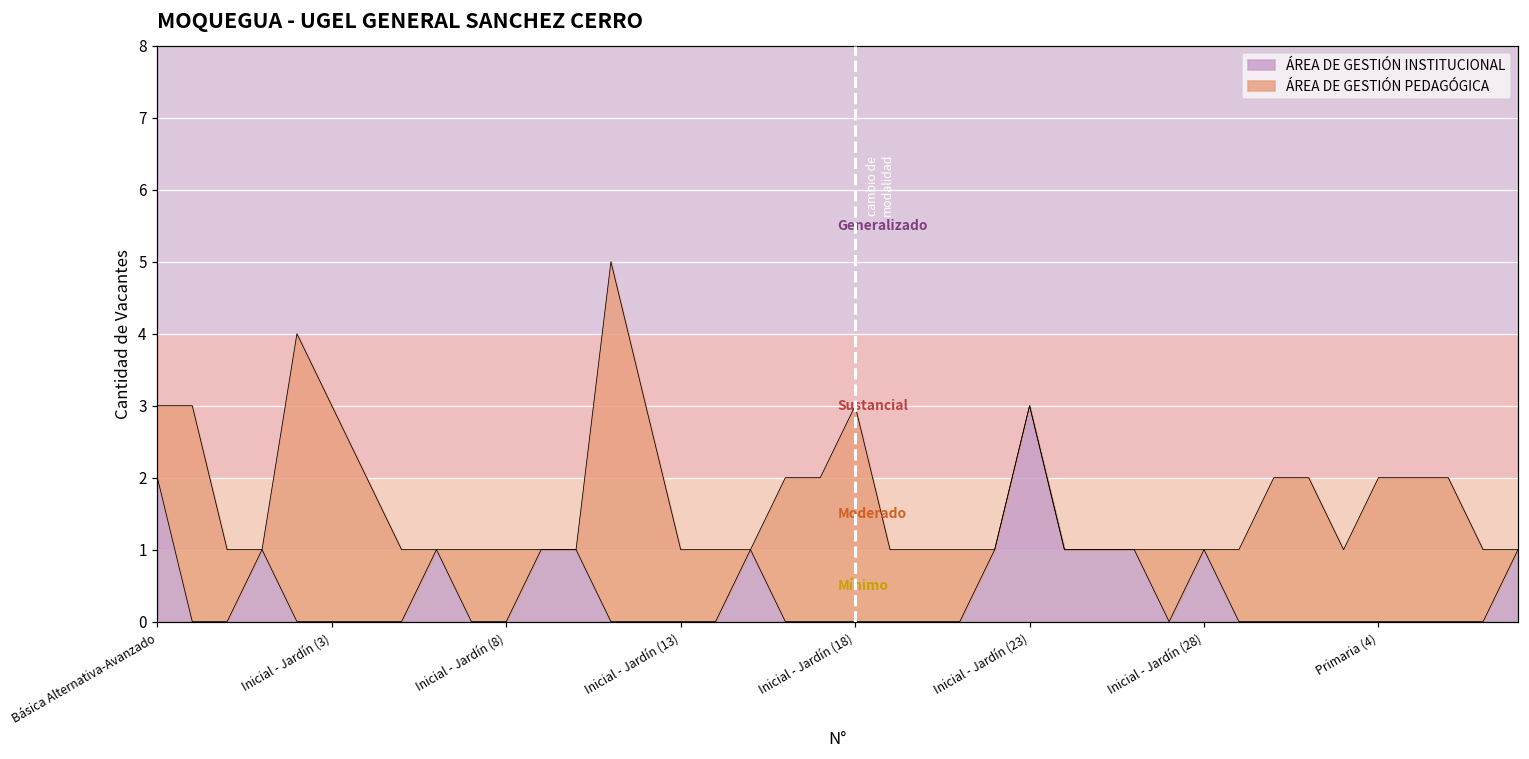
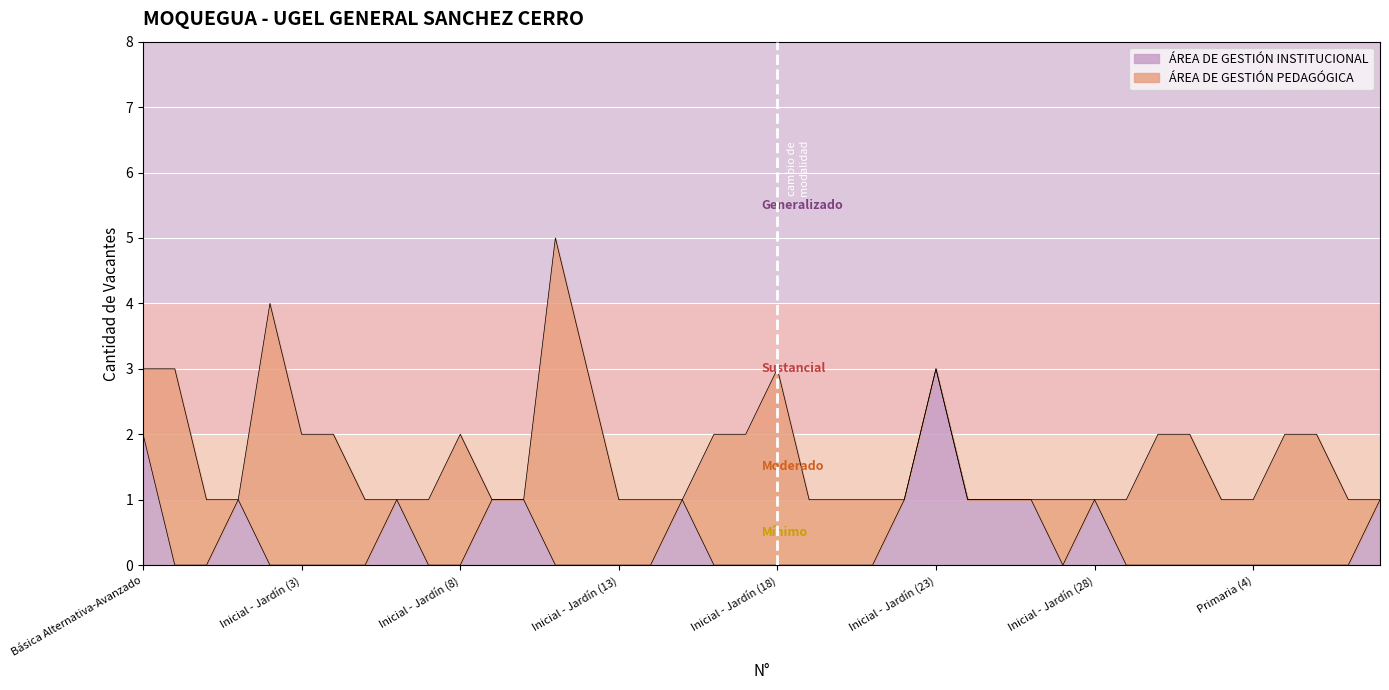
ÁREA DE GESTIÓN PEDAGÓGICA, Inicial - Jardín (3): 3 -> 2
ÁREA DE GESTIÓN PEDAGÓGICA, Inicial - Jardín (8): 1 -> 2
ÁREA DE GESTIÓN PEDAGÓGICA, Primaria (4): 2 -> 1
